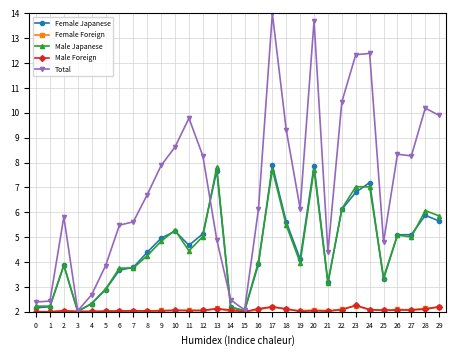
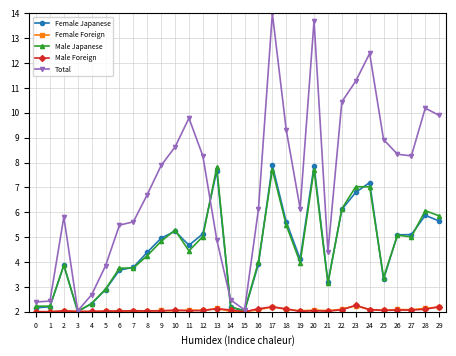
Total, 23: 12.3 -> 11.3
Total, 25: 4.8 -> 8.9
